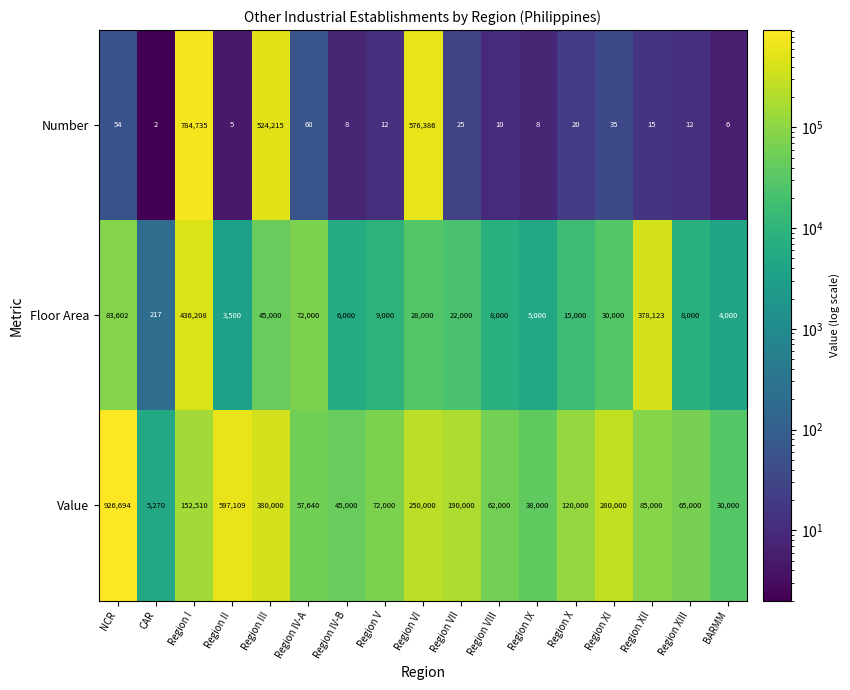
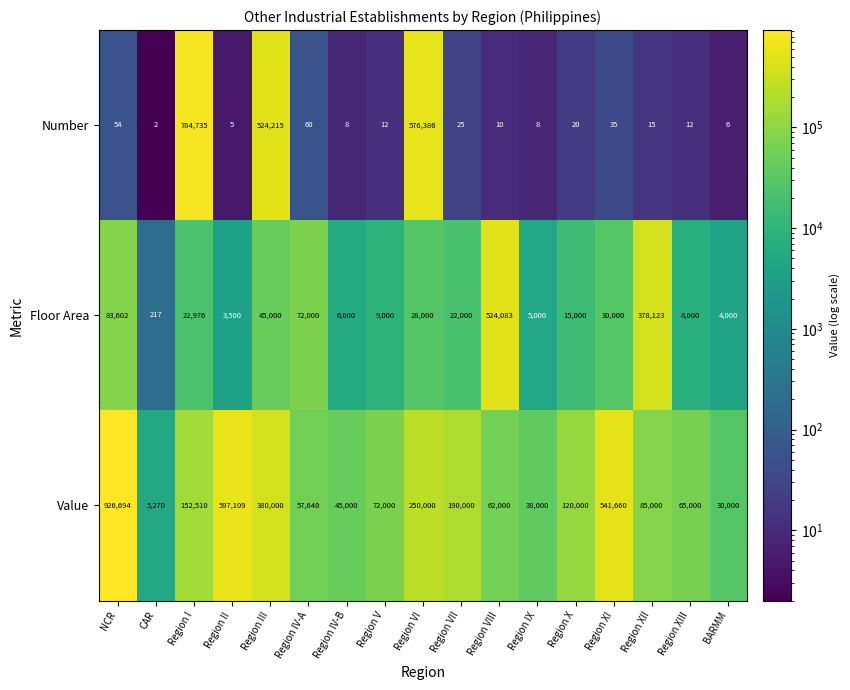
Floor Area, Region I: 436,208 -> 22,976
Floor Area, Region VIII: 8,000 -> 524,083
Value, Region XI: 280,000 -> 541,660
